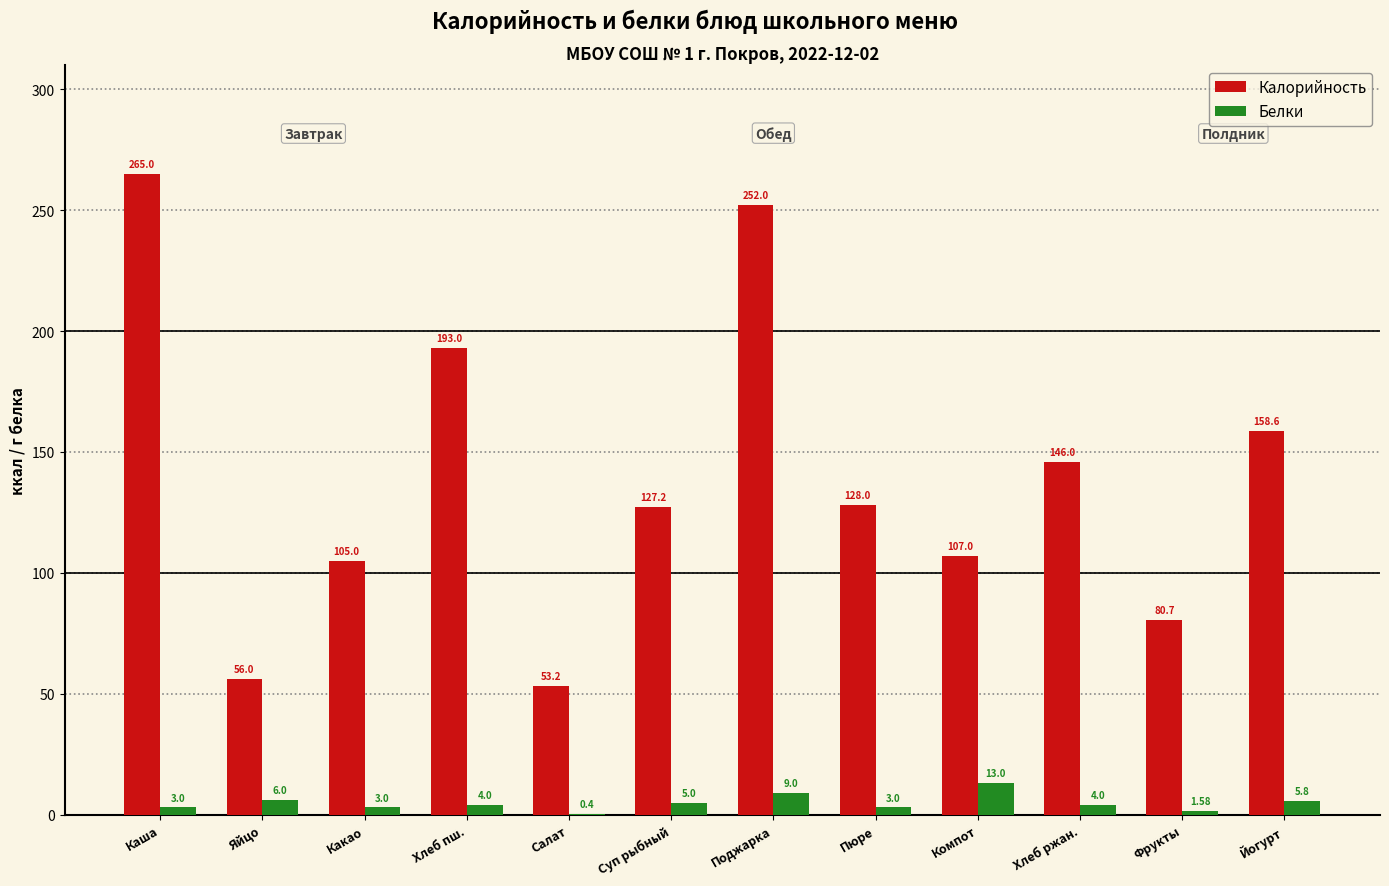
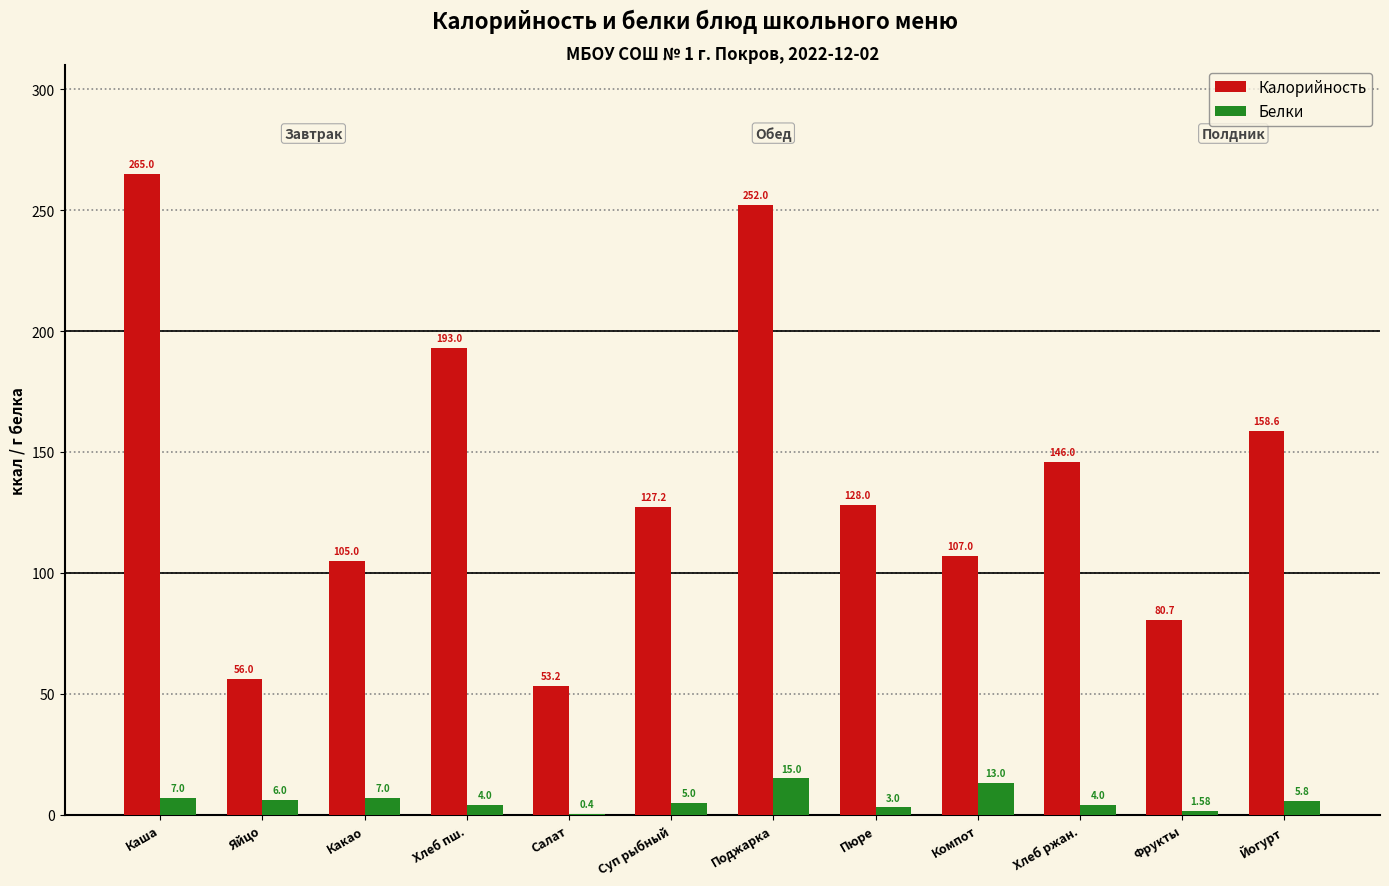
Белки, Каша: 3.0 -> 7.0
Белки, Какао: 3.0 -> 7.0
Белки, Поджарка: 9.0 -> 15.0
